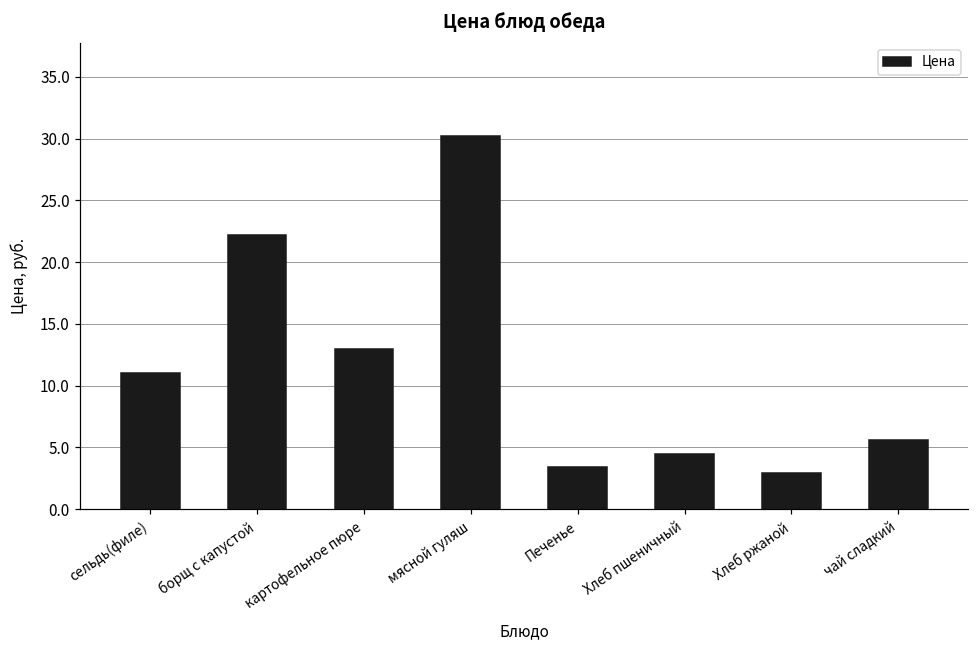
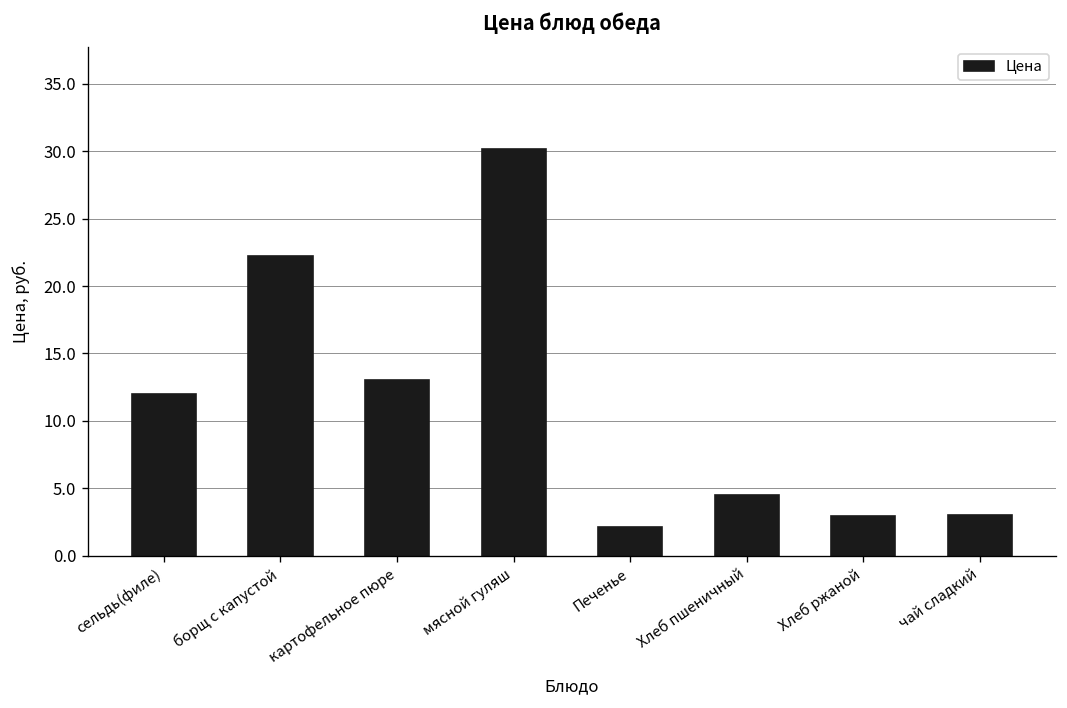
сельдь(филе): 11 -> 12
Печенье: 3.4 -> 2.1
чай сладкий: 5.6 -> 3.0
